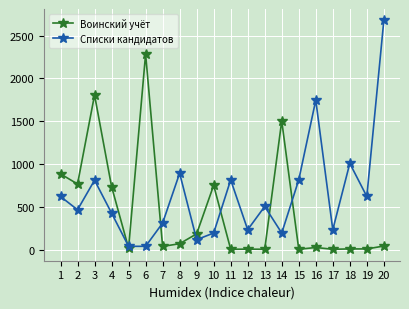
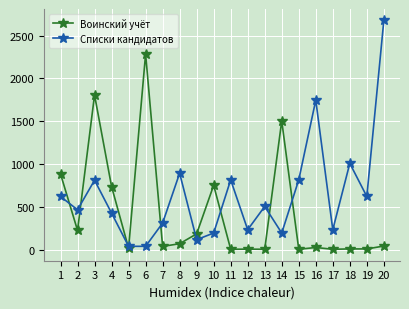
Воинский учёт, 2: 800 -> 200
